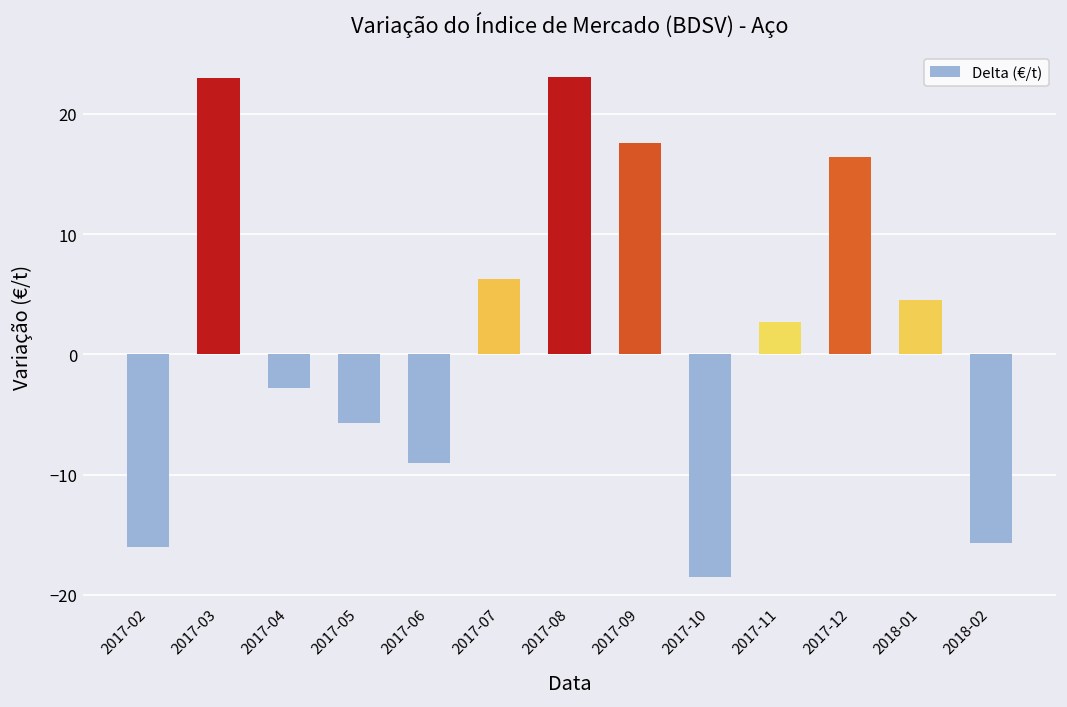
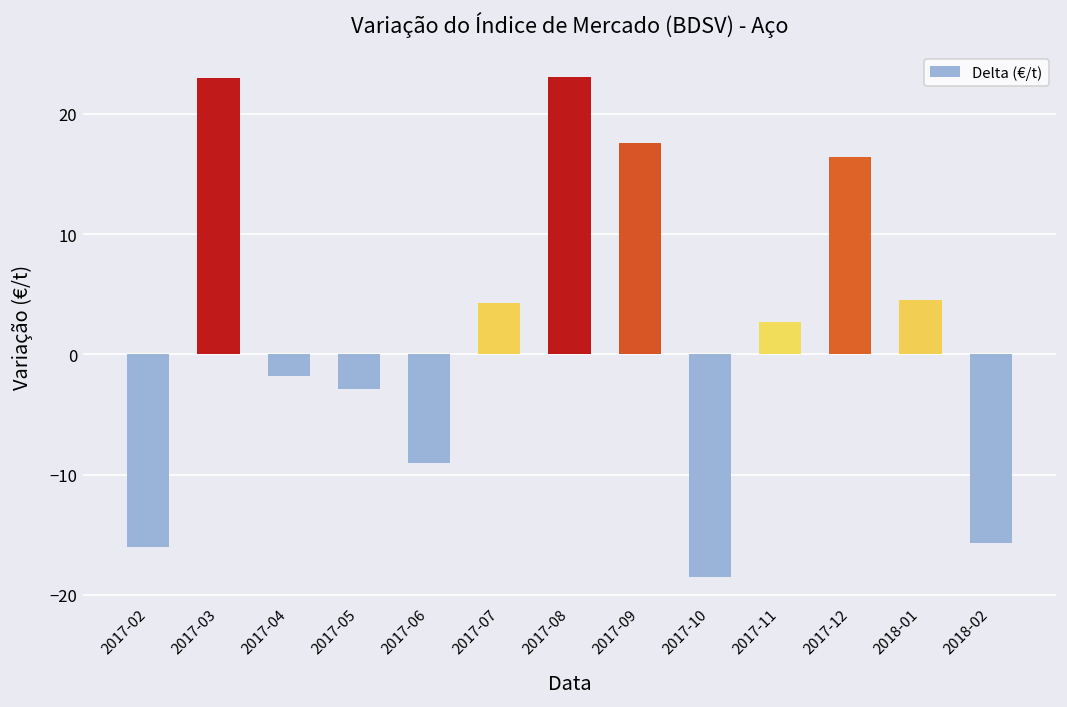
2017-04: -2.8 -> -1.8
2017-05: -5.7 -> -2.9
2017-07: 6.3 -> 4.3
